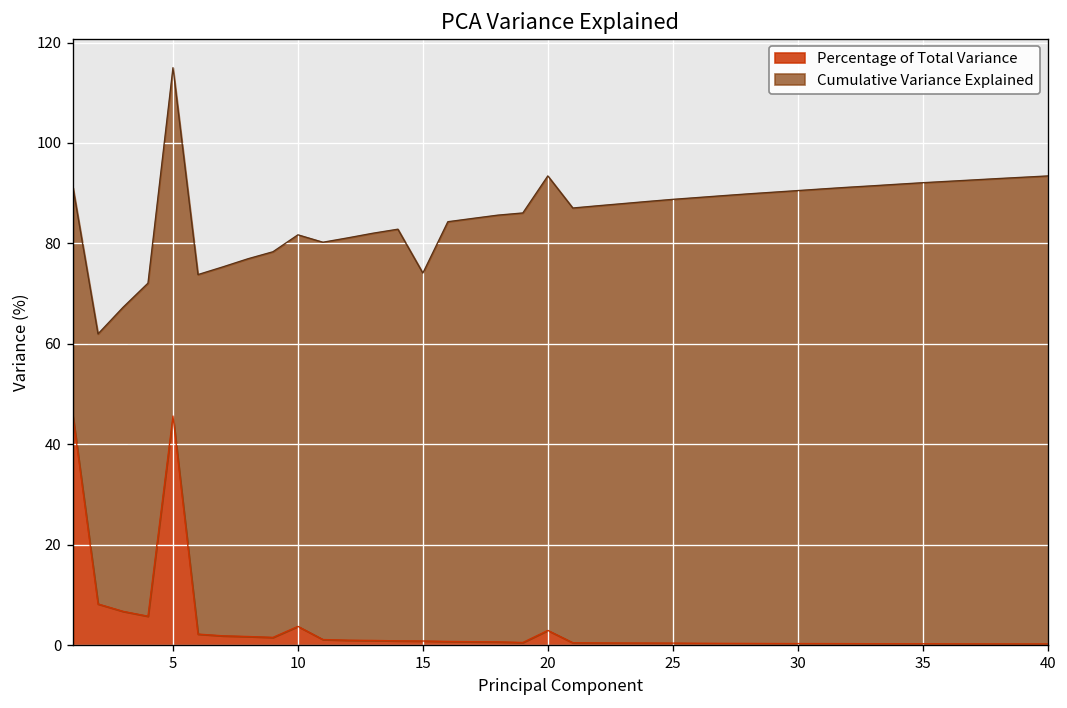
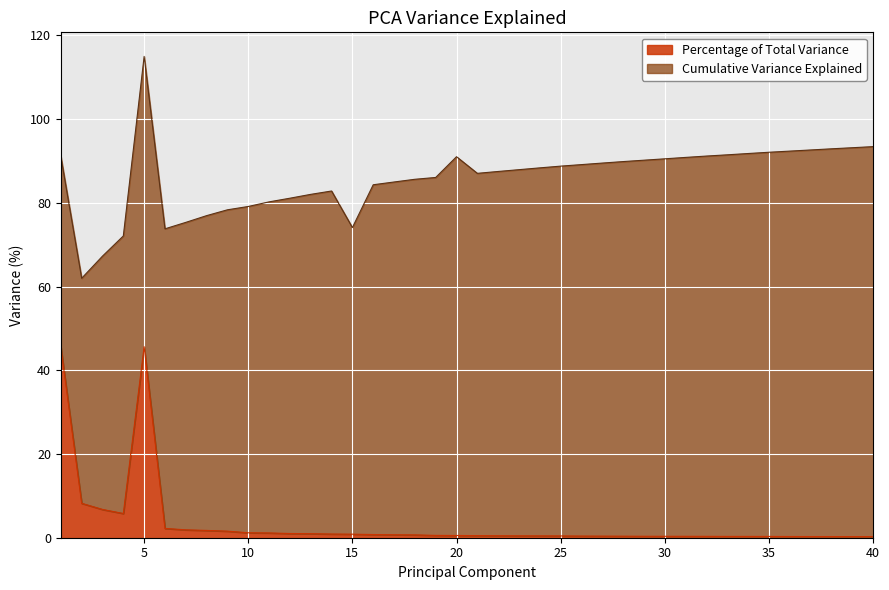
Percentage of Total Variance, 10: 4 -> 1
Percentage of Total Variance, 20: 3 -> 1
